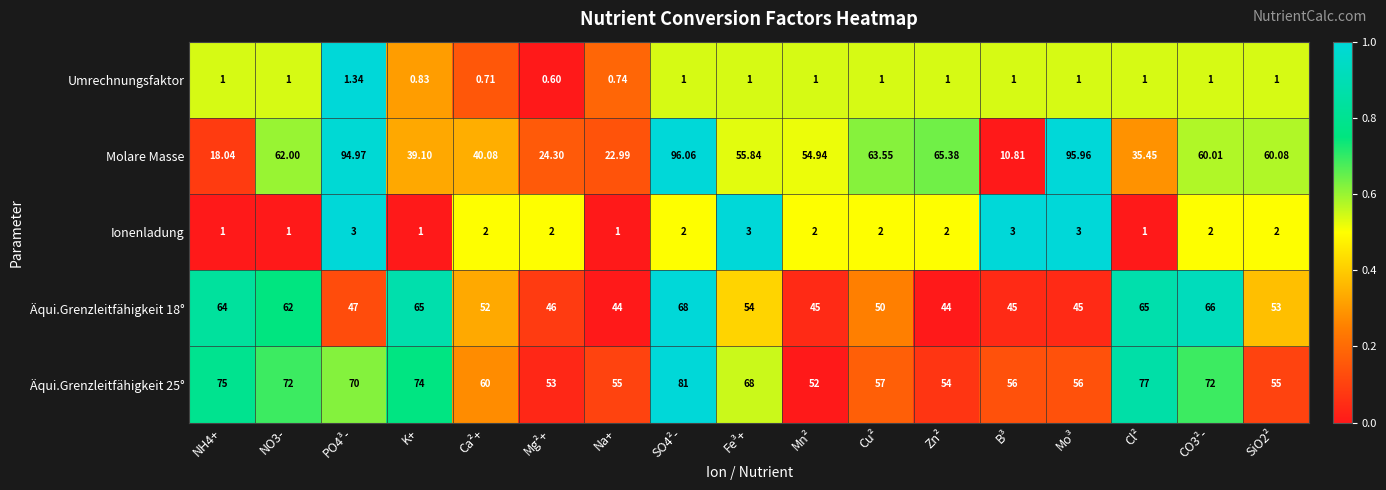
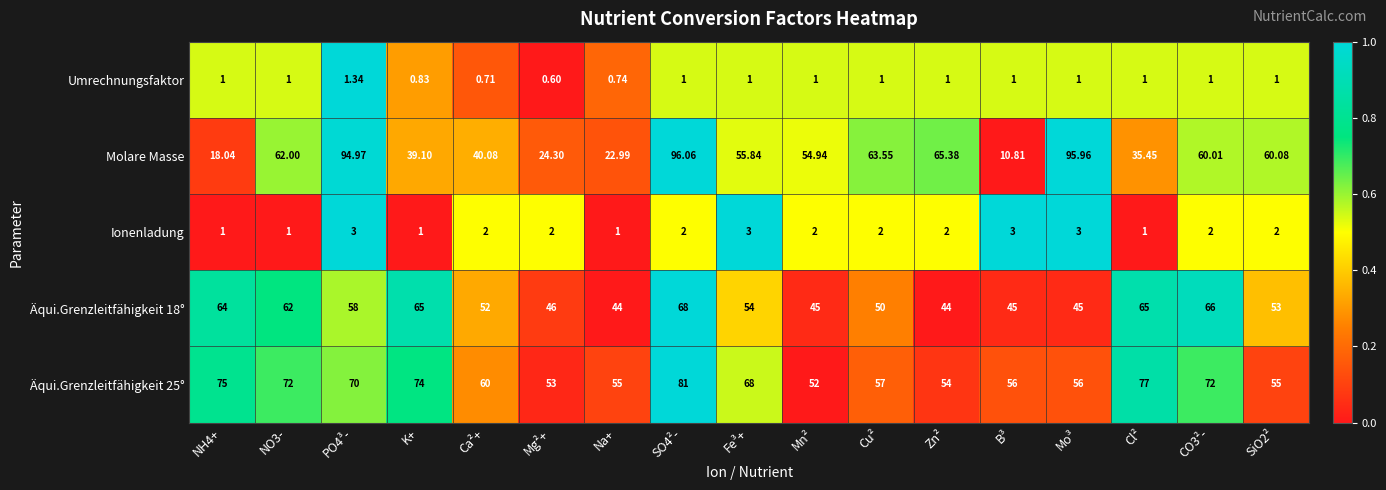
Äqui.Grenzleitfähigkeit 18°, PO4³-: 47 -> 58
